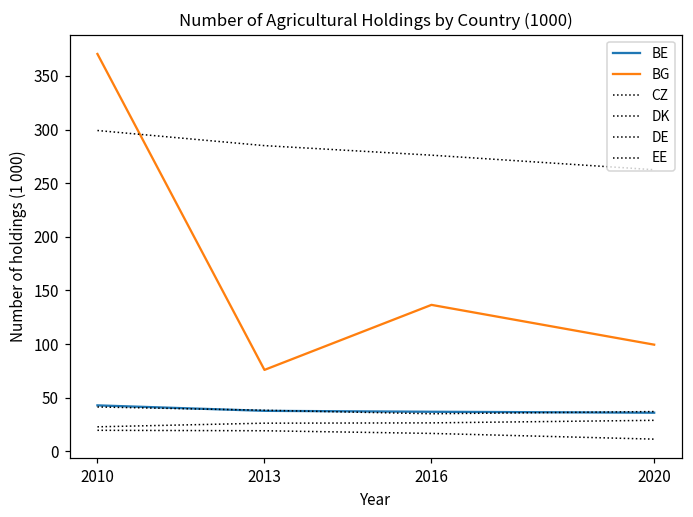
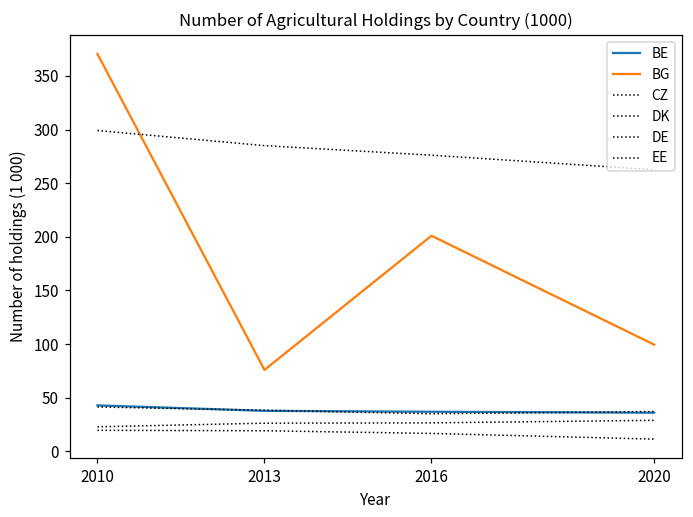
BG, 2016: 140 -> 200
